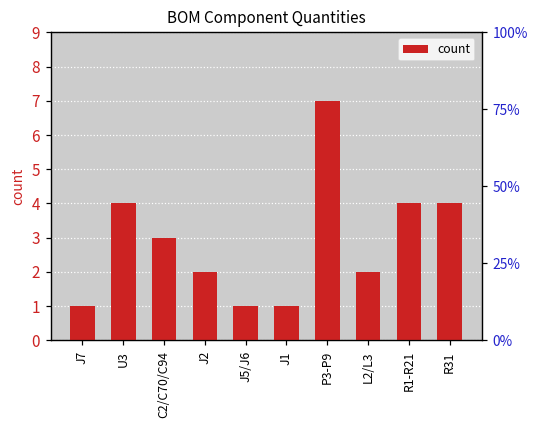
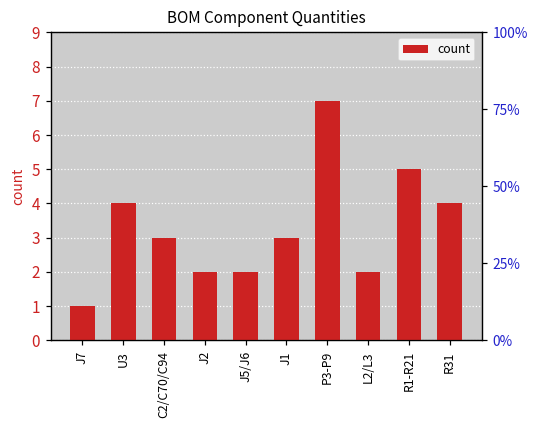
J5/J6: 1 -> 2
J1: 1 -> 3
R1-R21: 4 -> 5
